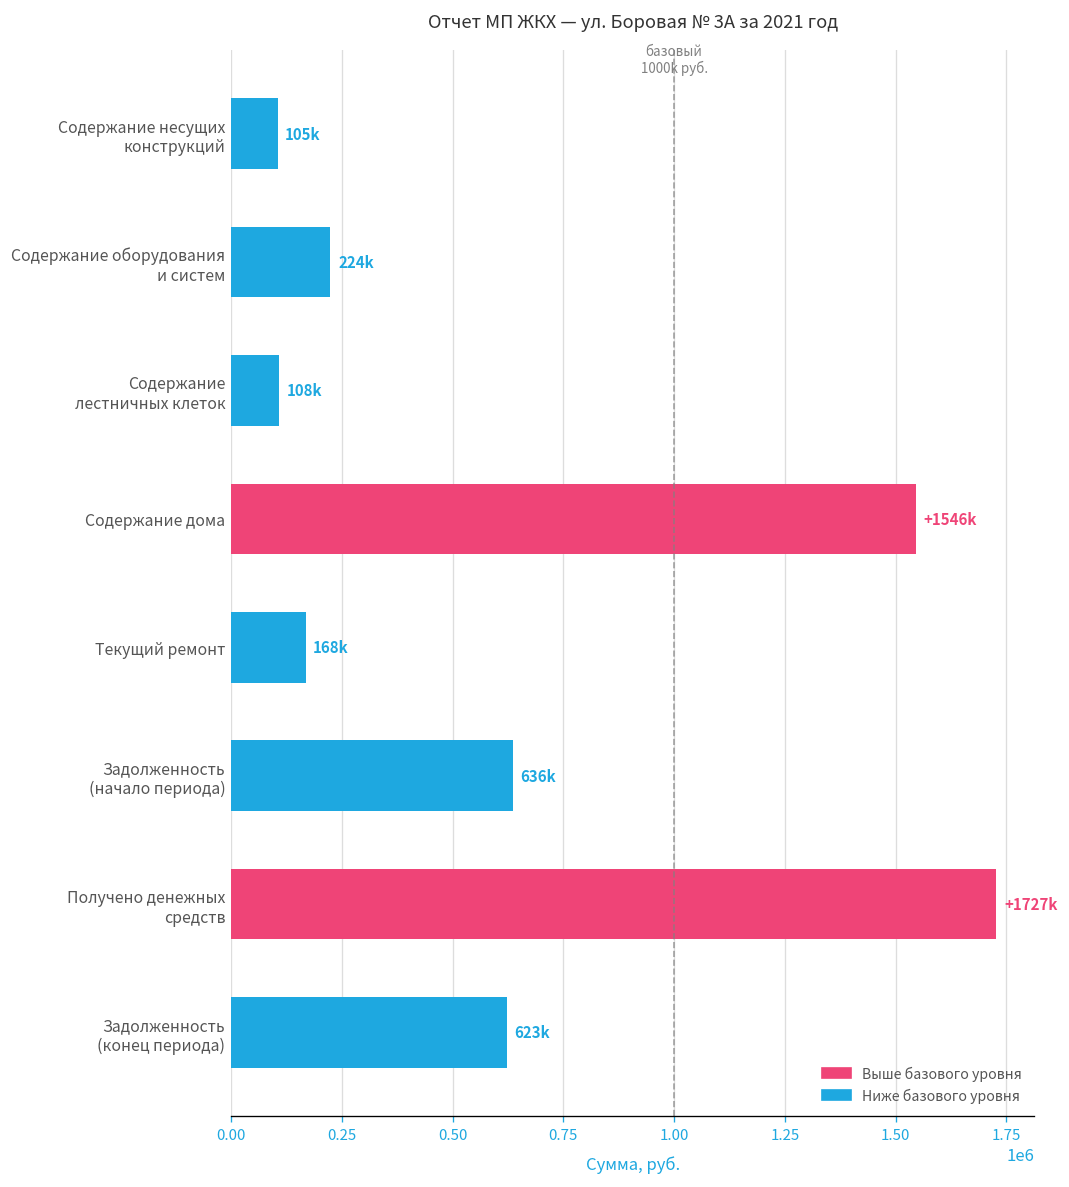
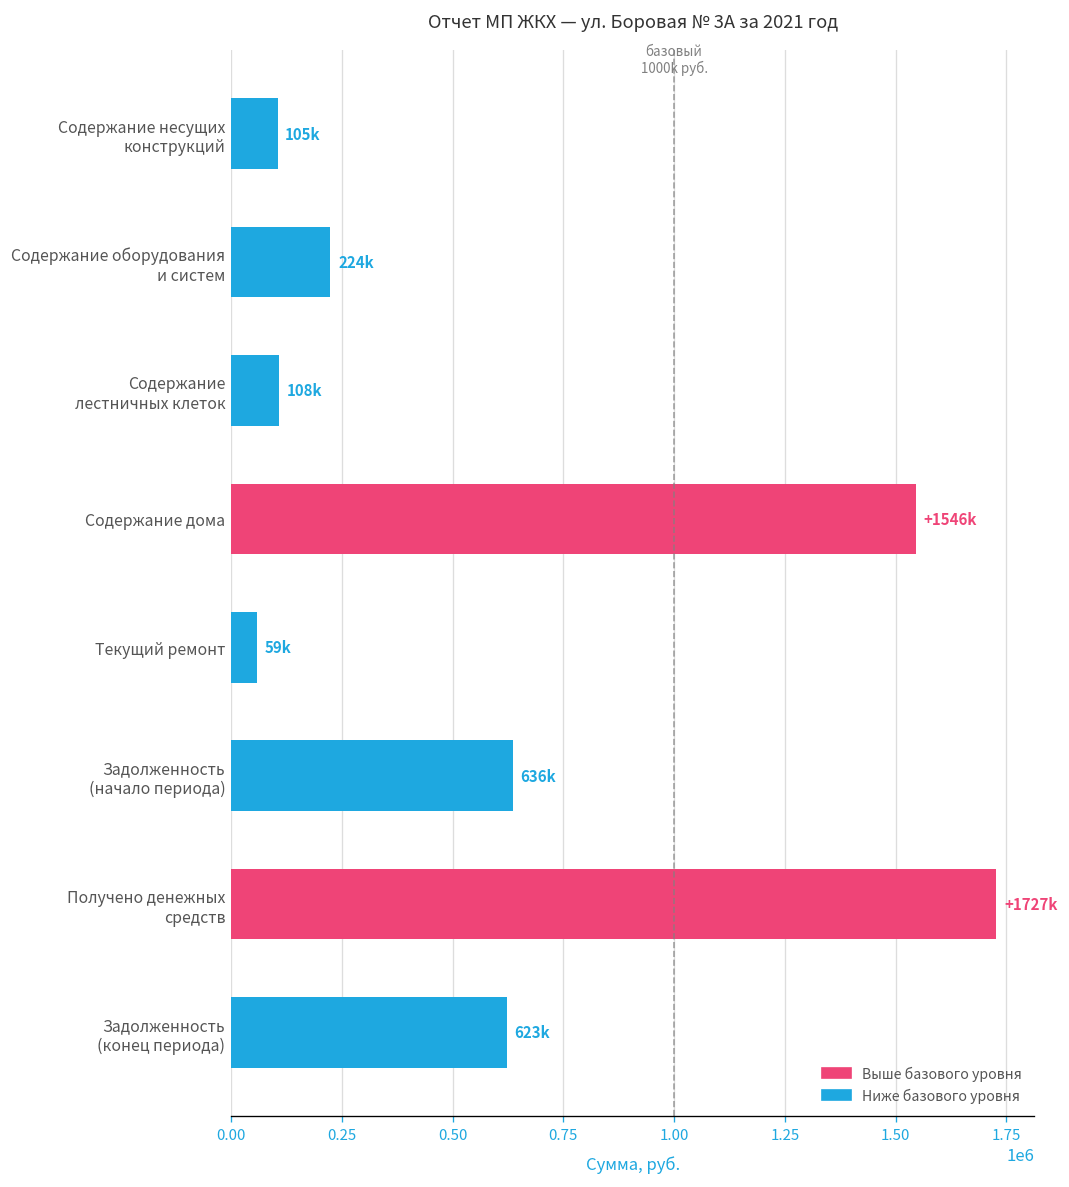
Текущий ремонт: 168k -> 59k
